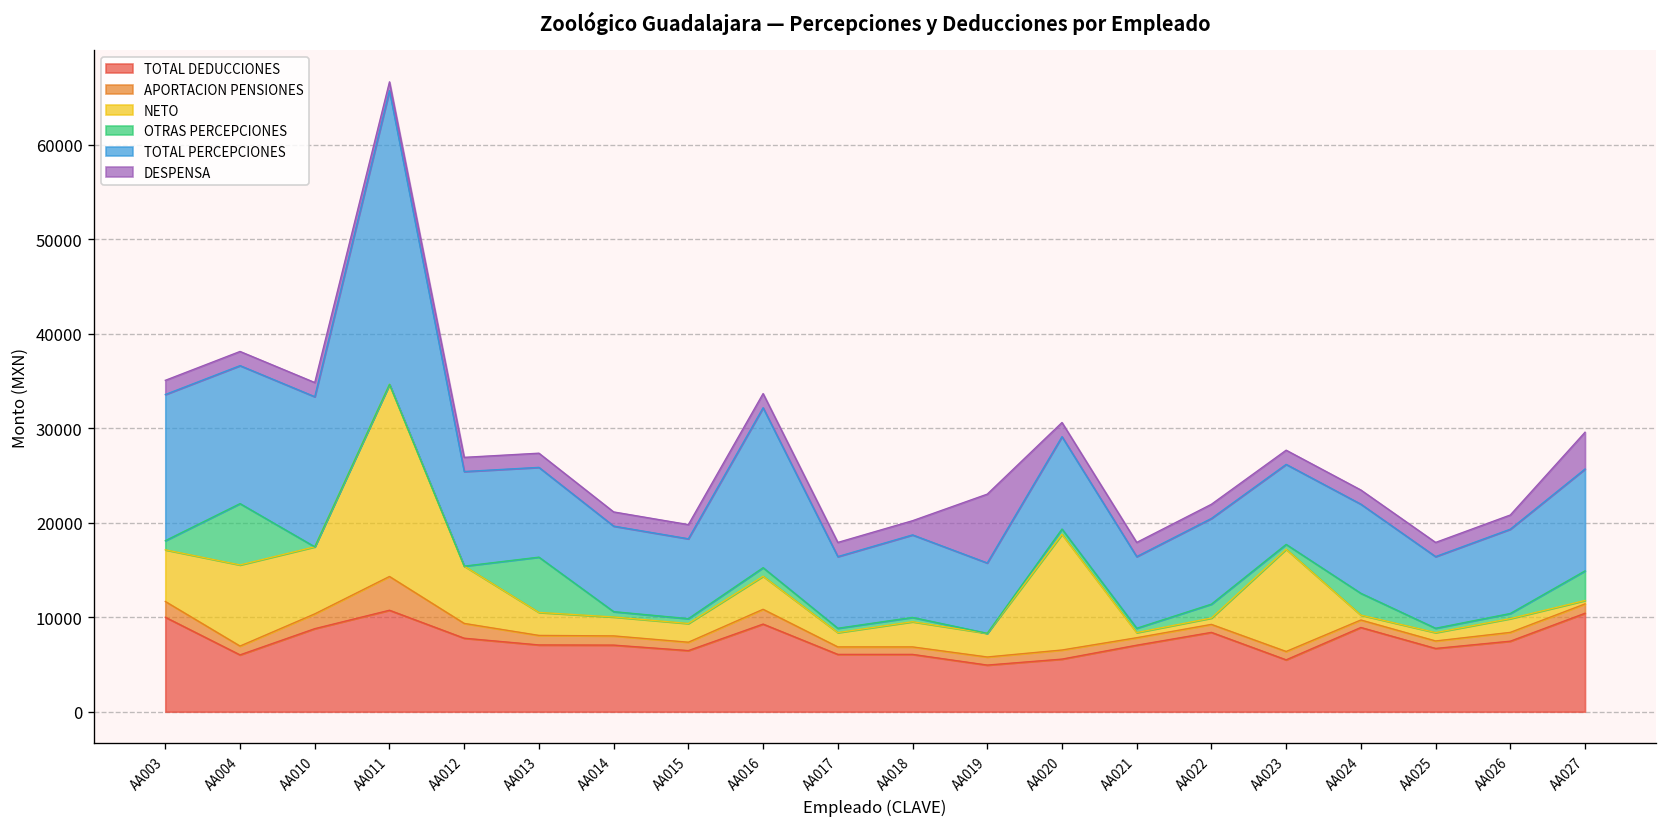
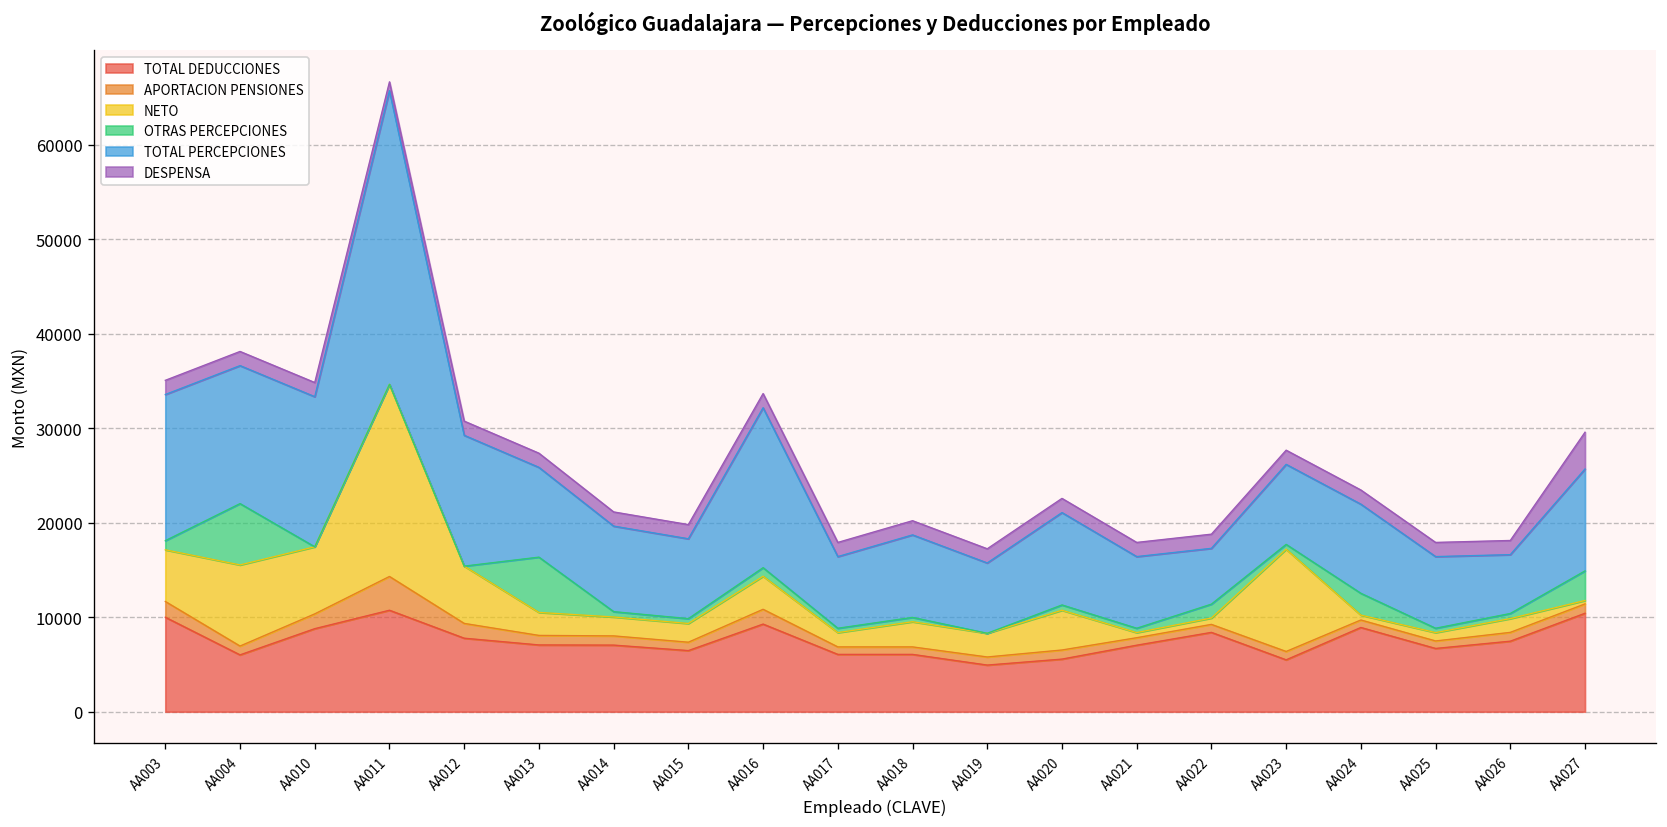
TOTAL PERCEPCIONES, AA012: 10000 -> 14000
DESPENSA, AA019: 7000 -> 2000
NETO, AA020: 12000 -> 4000
TOTAL PERCEPCIONES, AA022: 9000 -> 6000
TOTAL PERCEPCIONES, AA026: 9000 -> 6000
